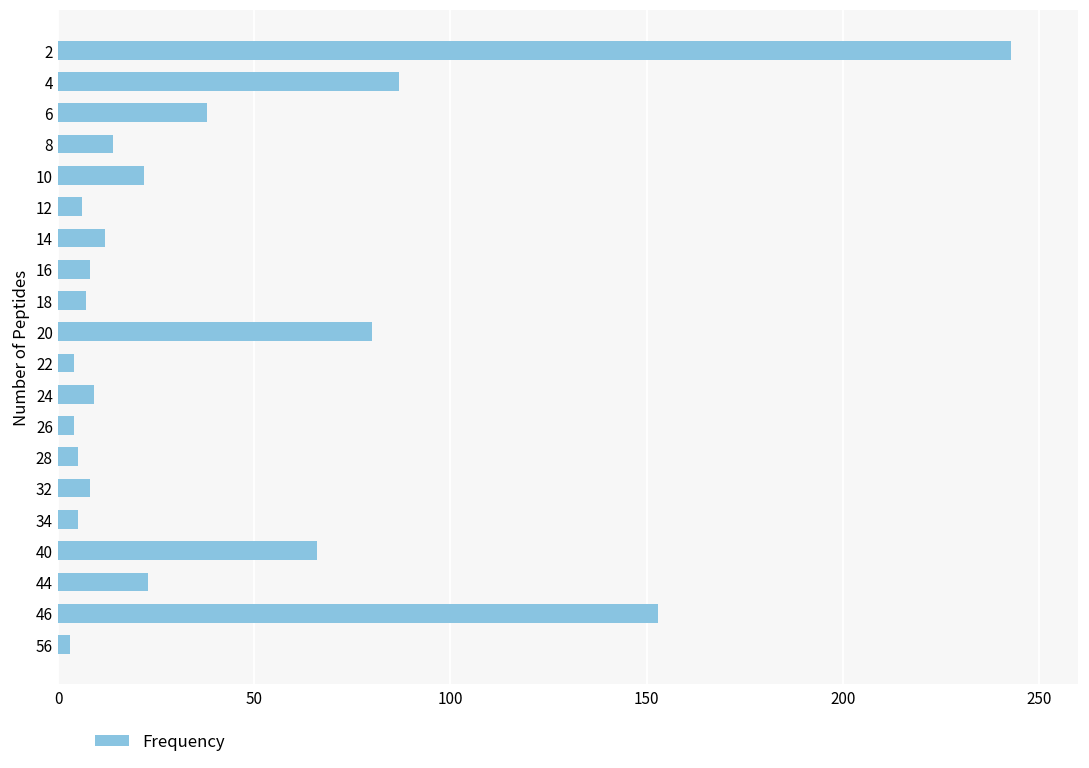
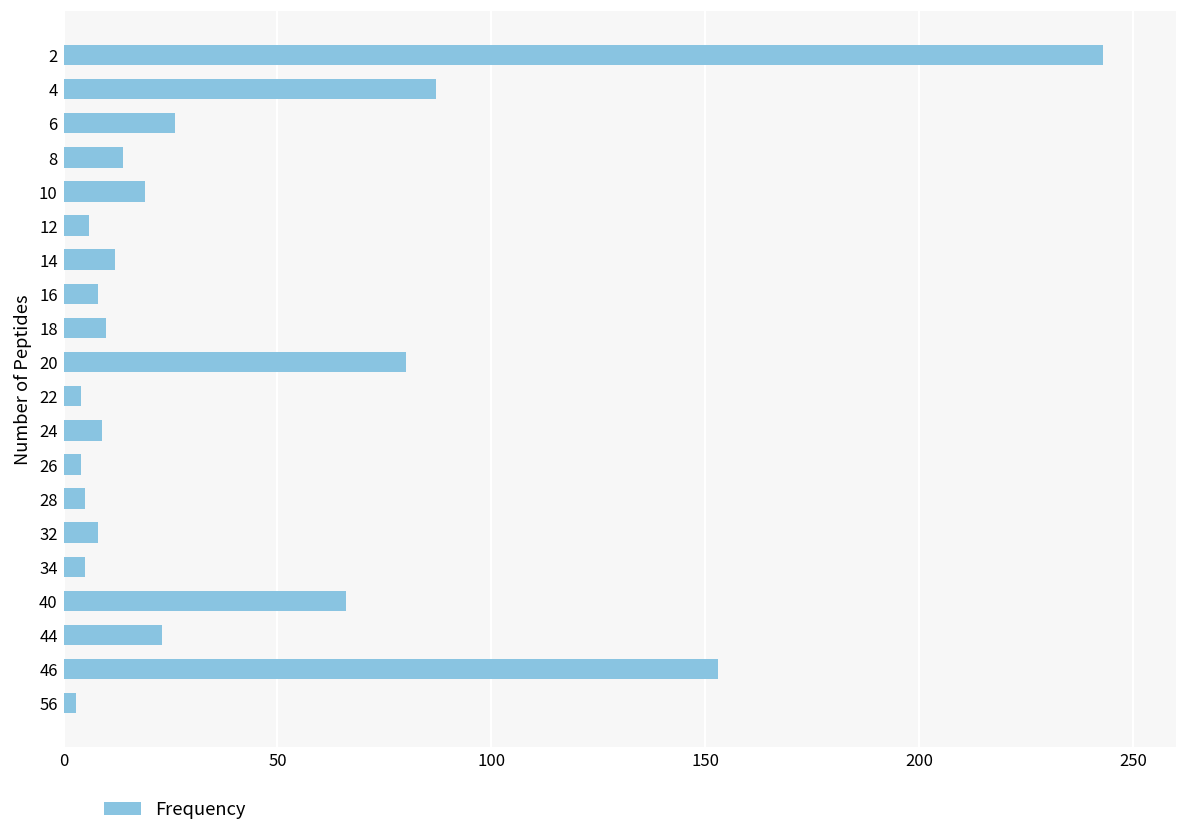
6: 38 -> 26
10: 22 -> 19
18: 7 -> 10
